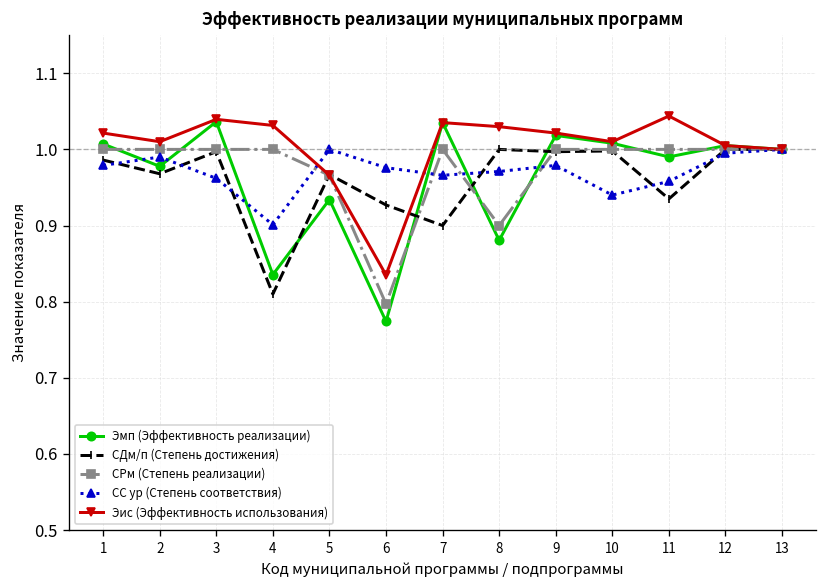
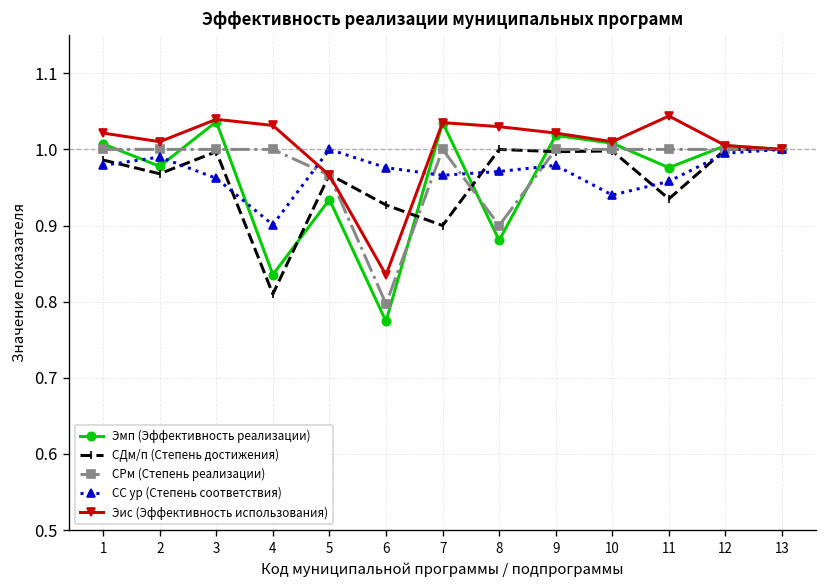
Эмп (Эффективность реализации), 11: 0.99 -> 0.98
